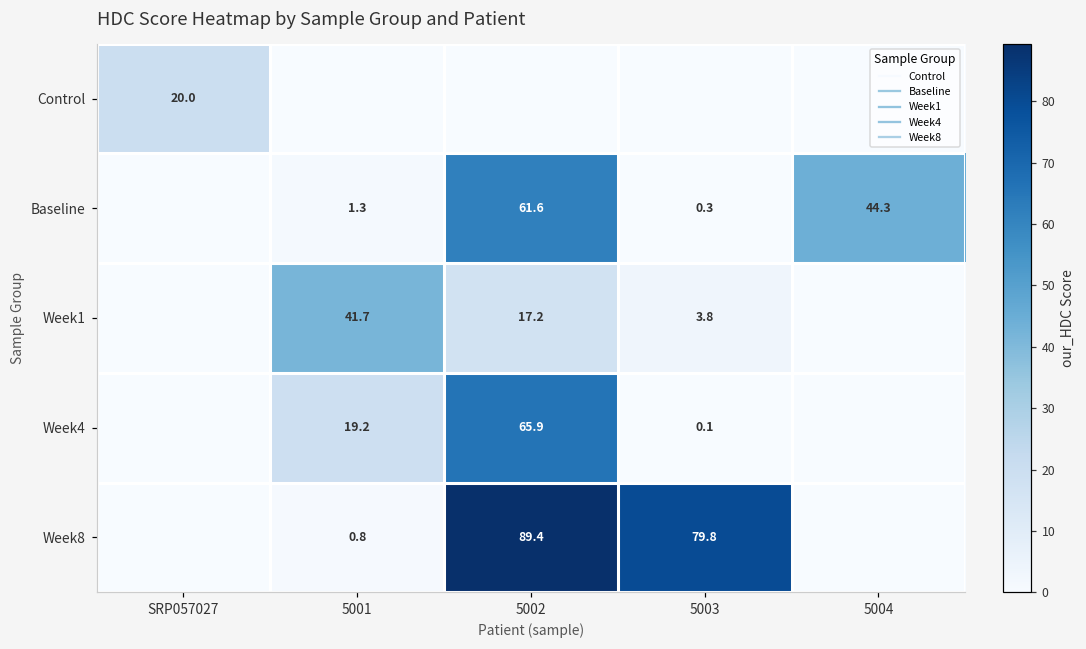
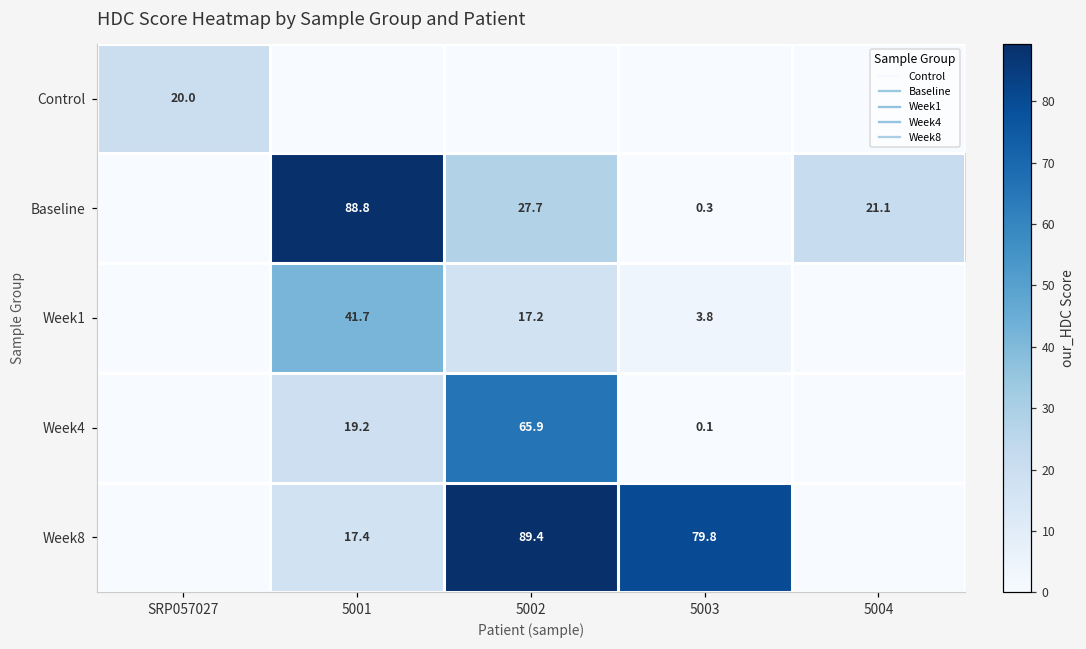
Baseline, 5001: 1.3 -> 88.8
Baseline, 5002: 61.6 -> 27.7
Baseline, 5004: 44.3 -> 21.1
Week8, 5001: 0.8 -> 17.4
